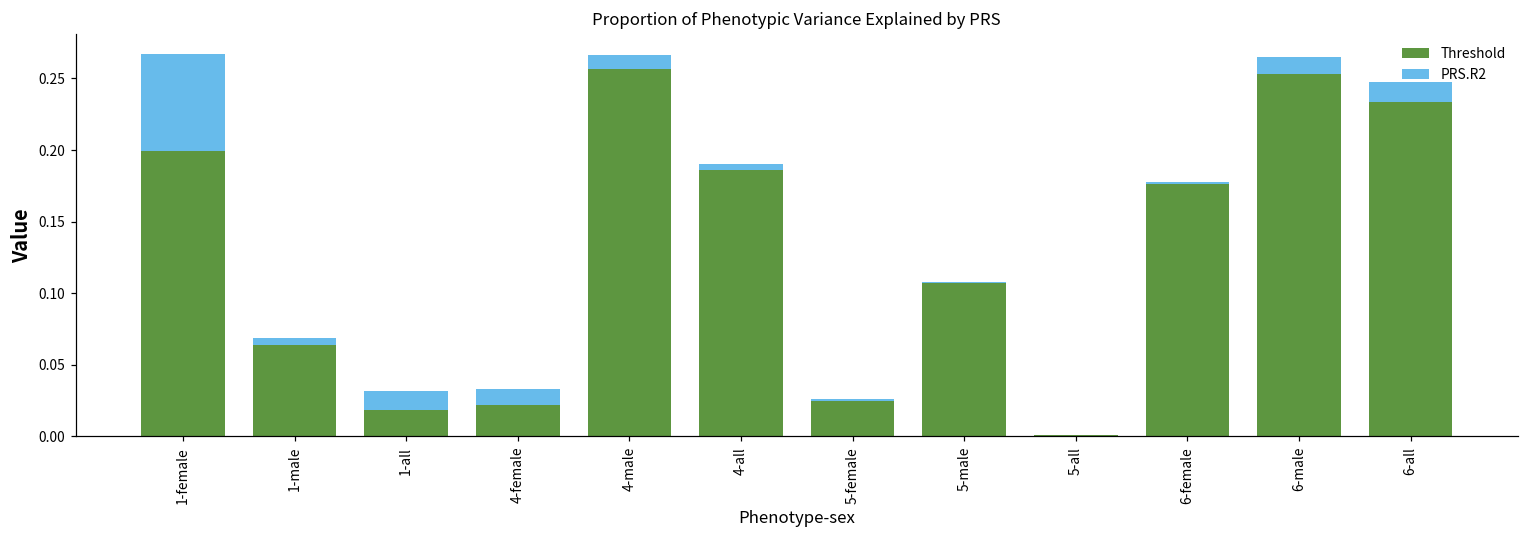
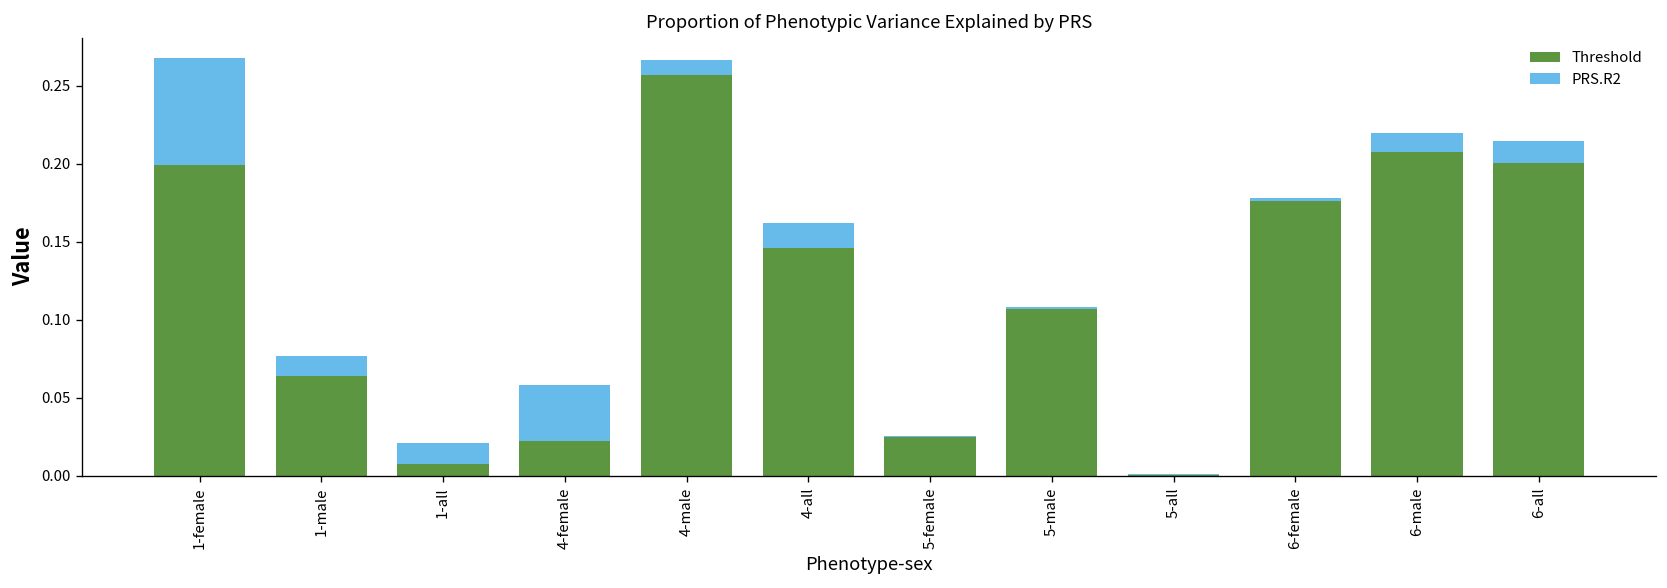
PRS.R2, 1-male: 0.005 -> 0.013
Threshold, 1-all: 0.018 -> 0.008
PRS.R2, 4-female: 0.011 -> 0.036
Threshold, 4-all: 0.186 -> 0.146
PRS.R2, 4-all: 0.004 -> 0.016
Threshold, 6-male: 0.253 -> 0.208
Threshold, 6-all: 0.234 -> 0.201
